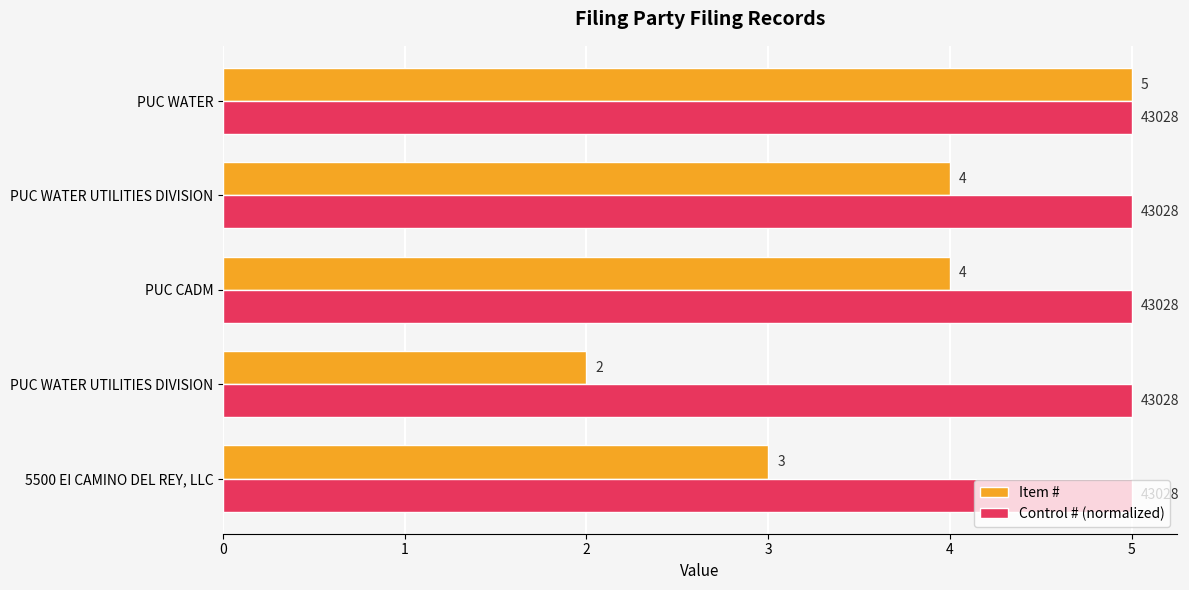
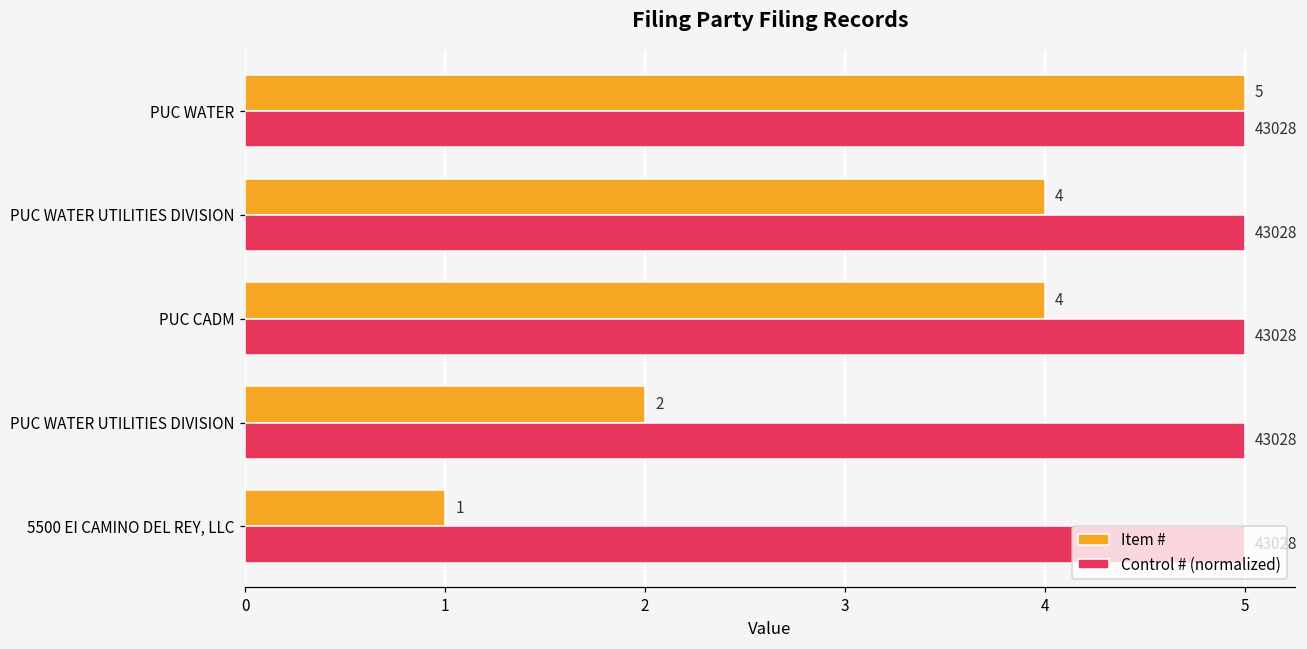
Item #, 5500 EI CAMINO DEL REY, LLC: 3 -> 1
